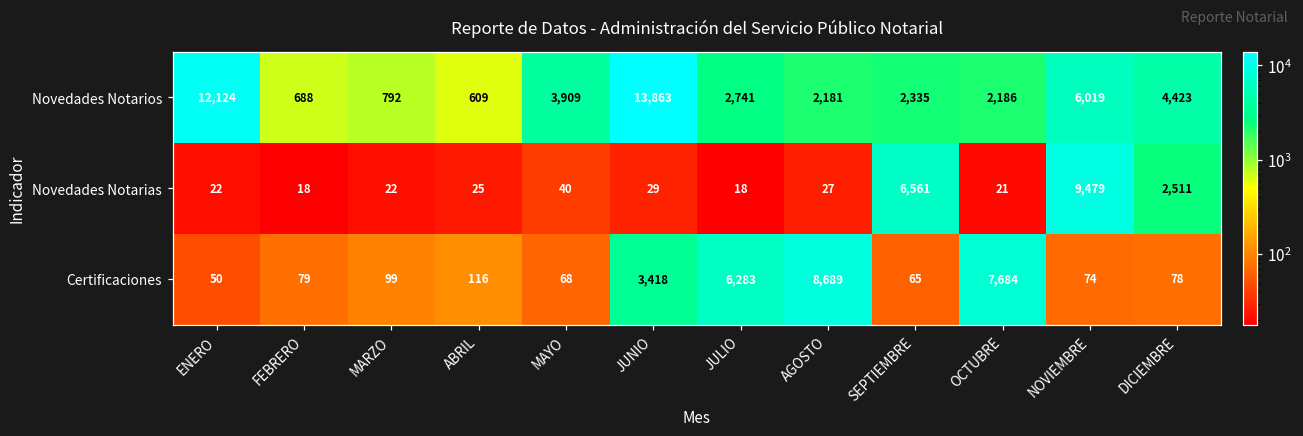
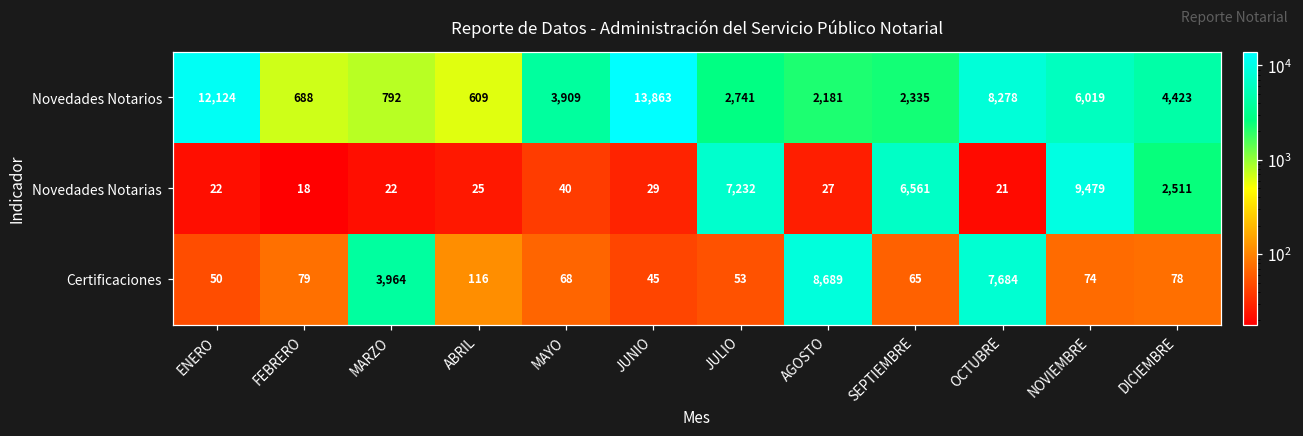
Novedades Notarios, OCTUBRE: 2,186 -> 8,278
Novedades Notarias, JULIO: 18 -> 7,232
Certificaciones, MARZO: 99 -> 3,964
Certificaciones, JUNIO: 3,418 -> 45
Certificaciones, JULIO: 6,283 -> 53
